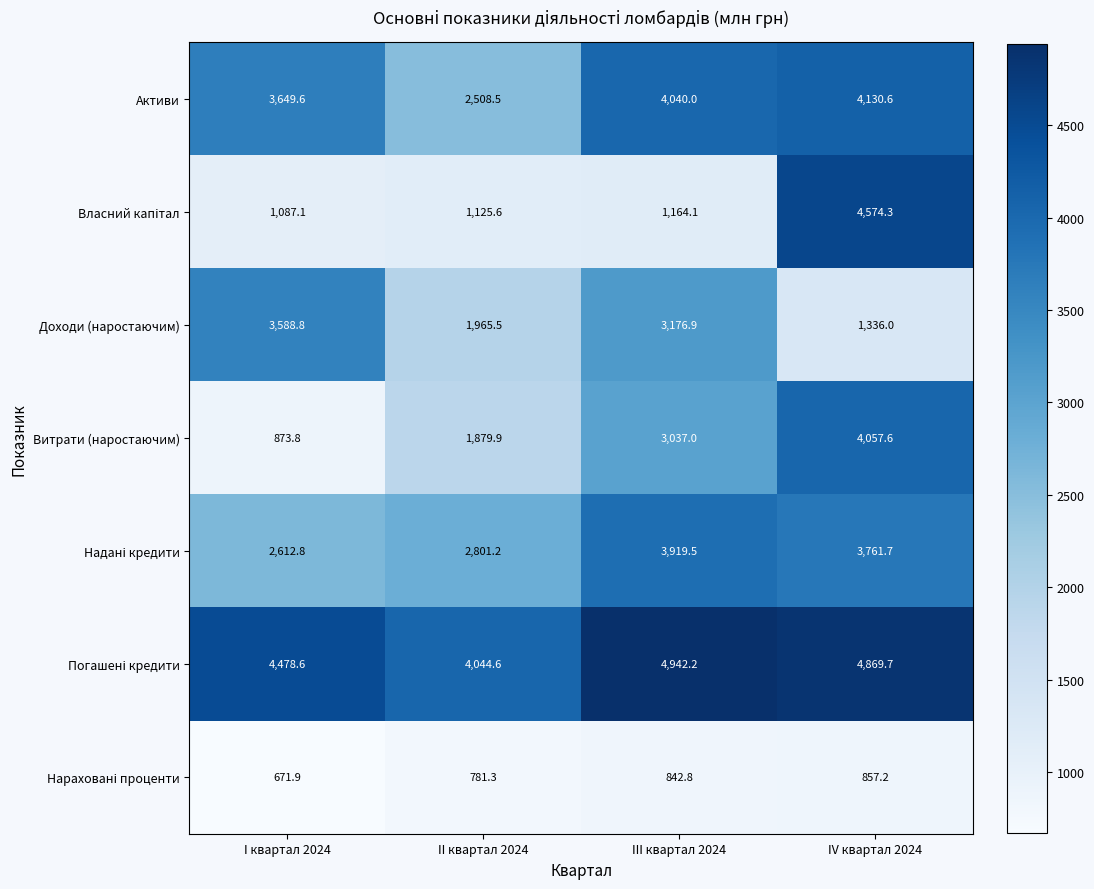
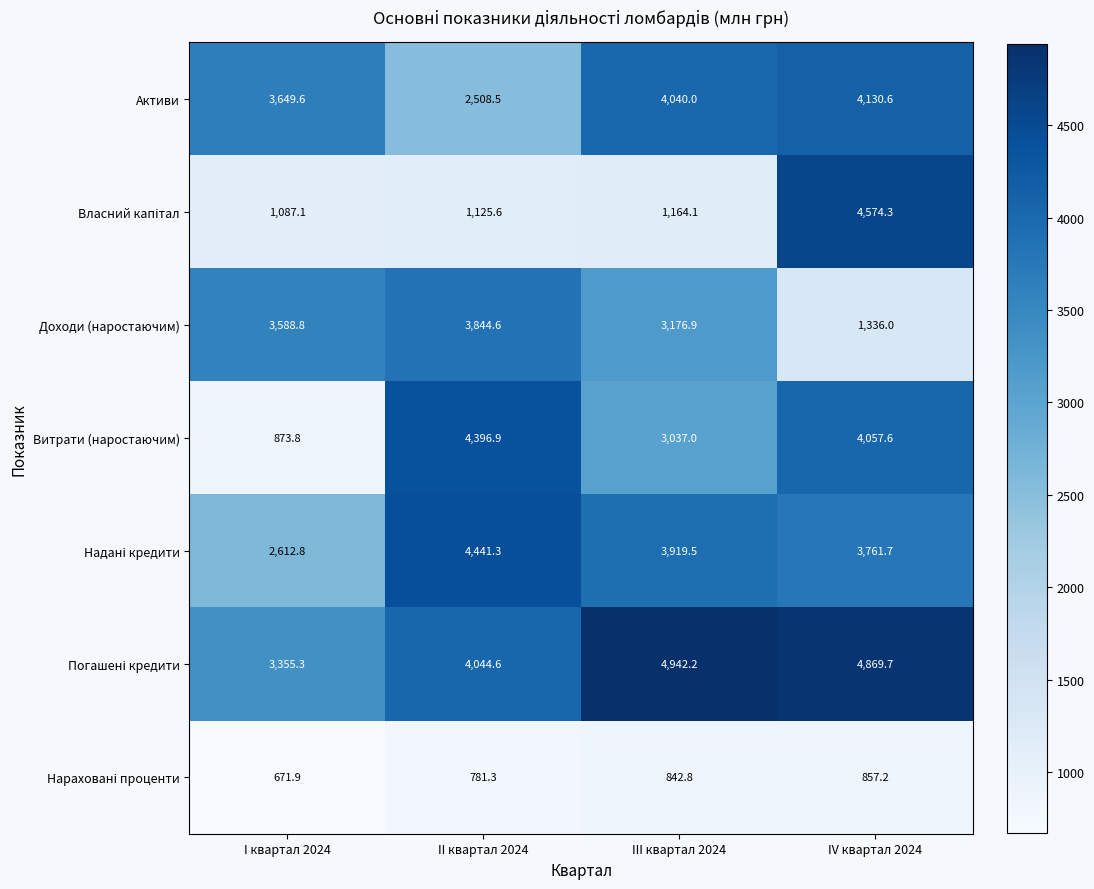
Доходи (наростаючим), ІІ квартал 2024: 1,965.5 -> 3,844.6
Витрати (наростаючим), ІІ квартал 2024: 1,879.9 -> 4,396.9
Надані кредити, ІІ квартал 2024: 2,801.2 -> 4,441.3
Погашені кредити, І квартал 2024: 4,478.6 -> 3,355.3
